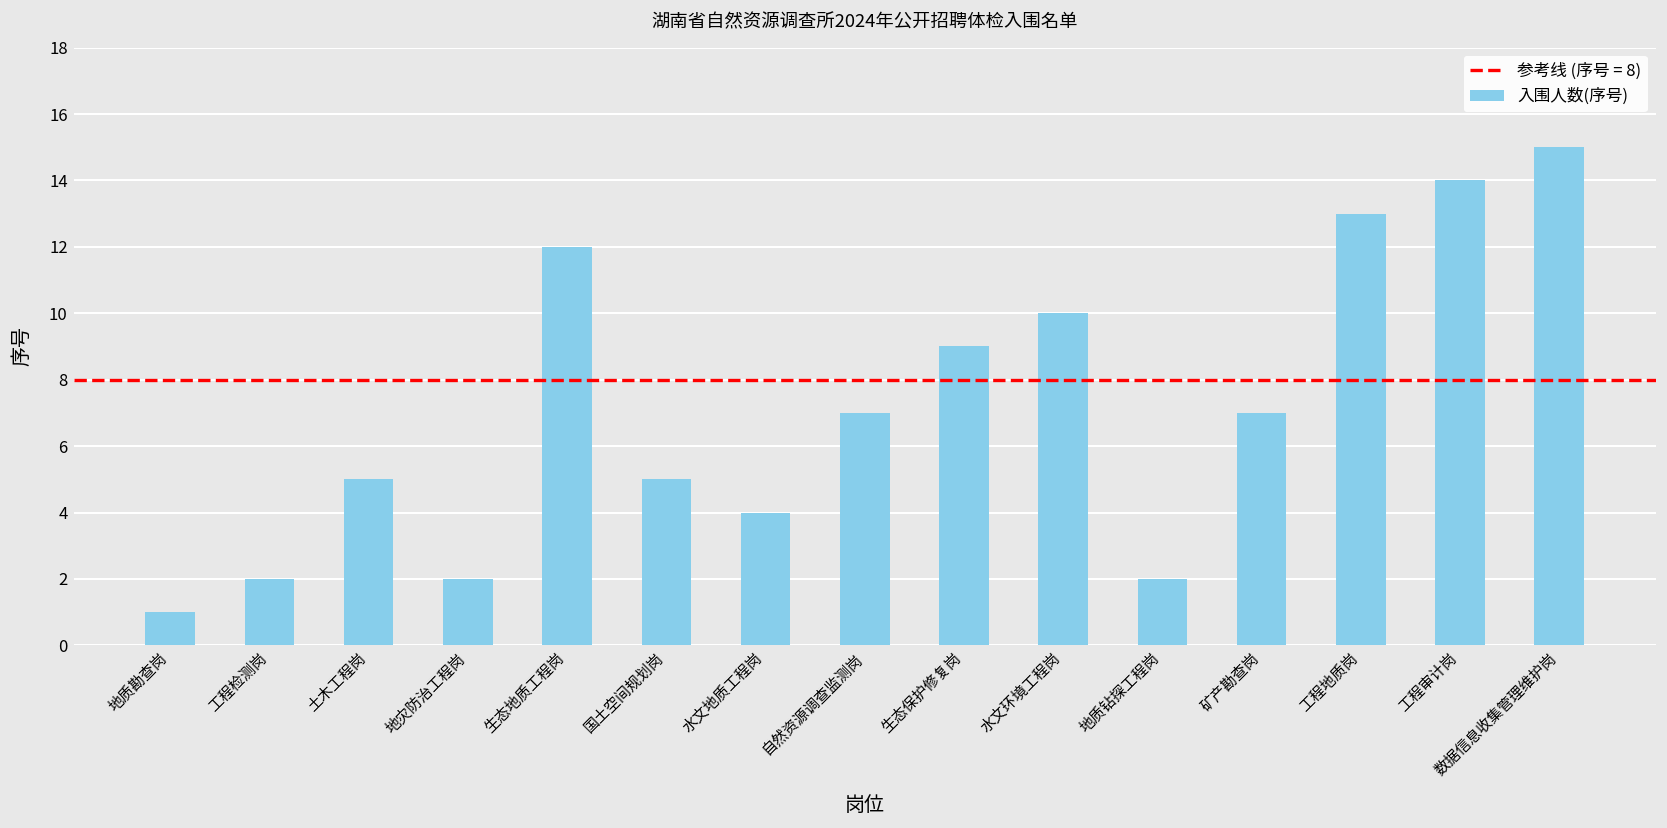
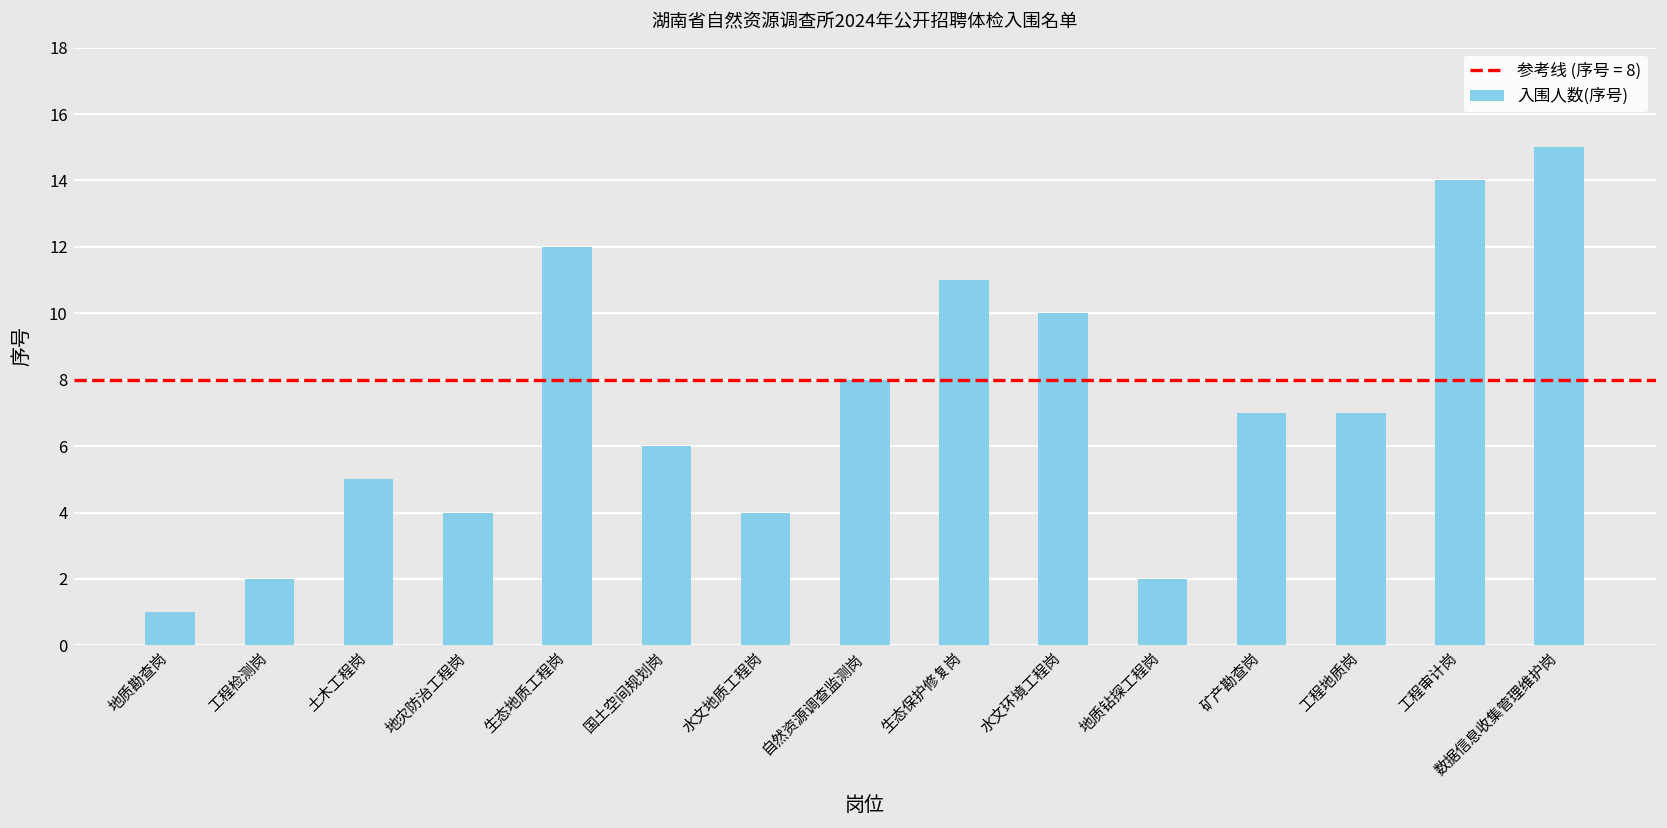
地灾防治工程岗: 2 -> 4
国土空间规划岗: 5 -> 6
自然资源调查监测岗: 7 -> 8
生态保护修复岗: 9 -> 11
工程地质岗: 13 -> 7
